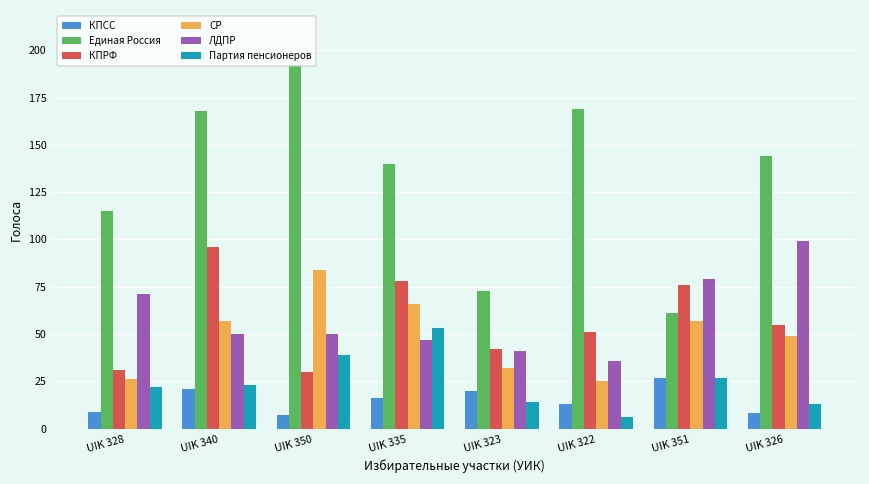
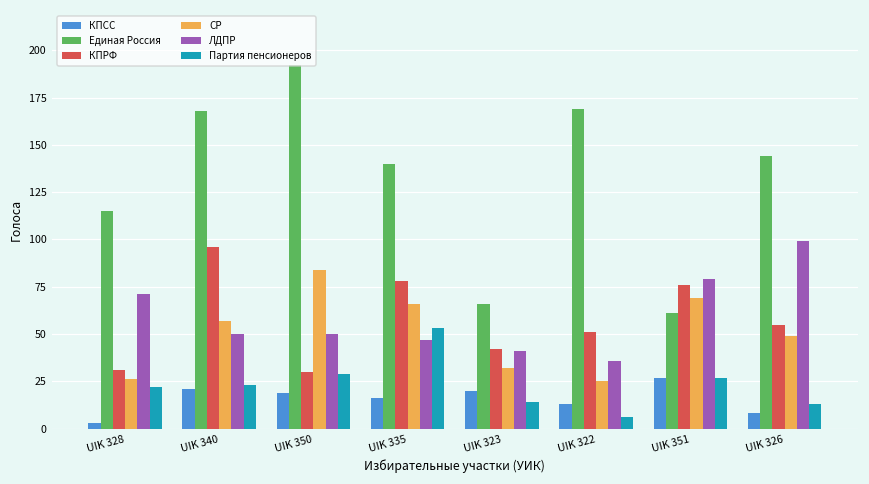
КПСС, UIK 328: 9 -> 3
КПСС, UIK 350: 7 -> 19
Партия пенсионеров, UIK 350: 39 -> 29
Единая Россия, UIK 323: 73 -> 66
СР, UIK 351: 57 -> 69
